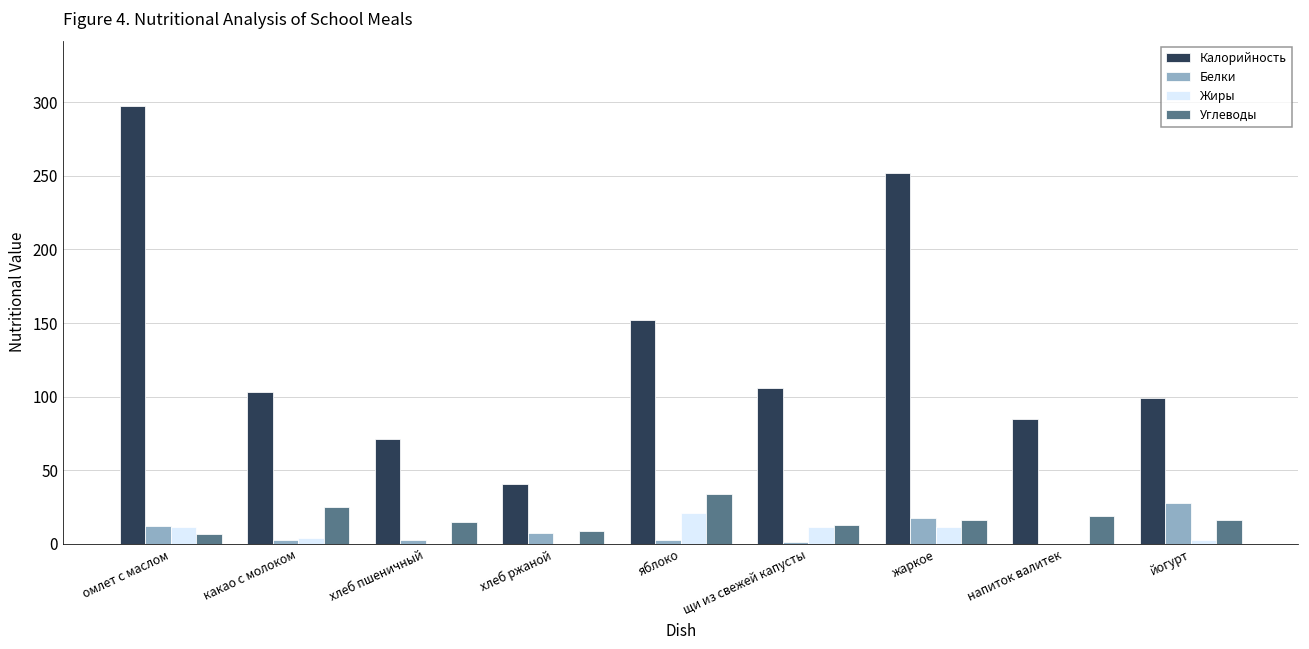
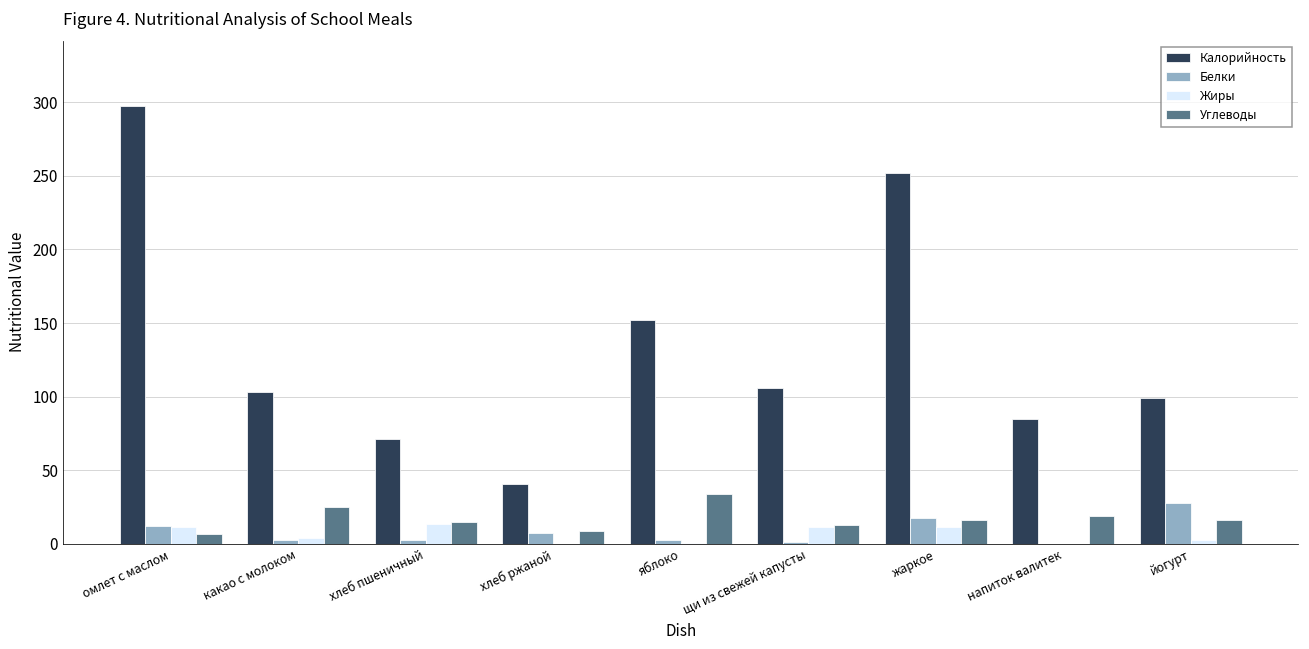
Жиры, хлеб пшеничный: 0 -> 13
Жиры, яблоко: 21 -> 1
